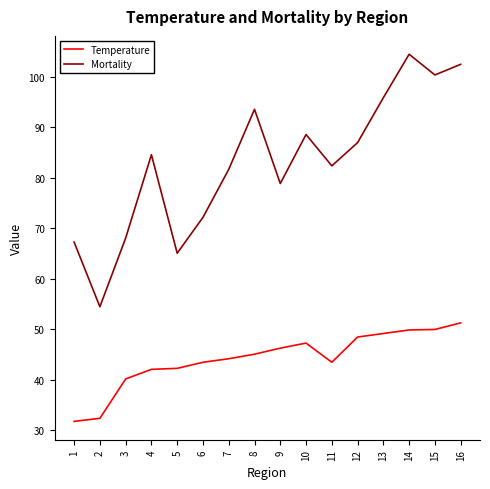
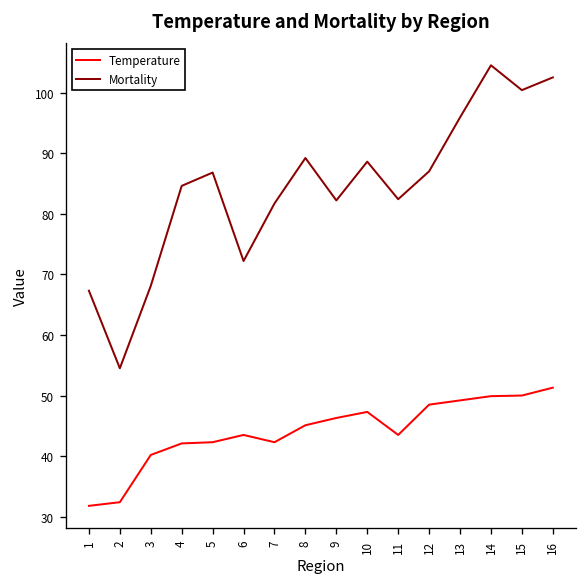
Mortality, 5: 65 -> 87
Temperature, 7: 44 -> 42
Mortality, 8: 94 -> 89
Mortality, 9: 79 -> 82
